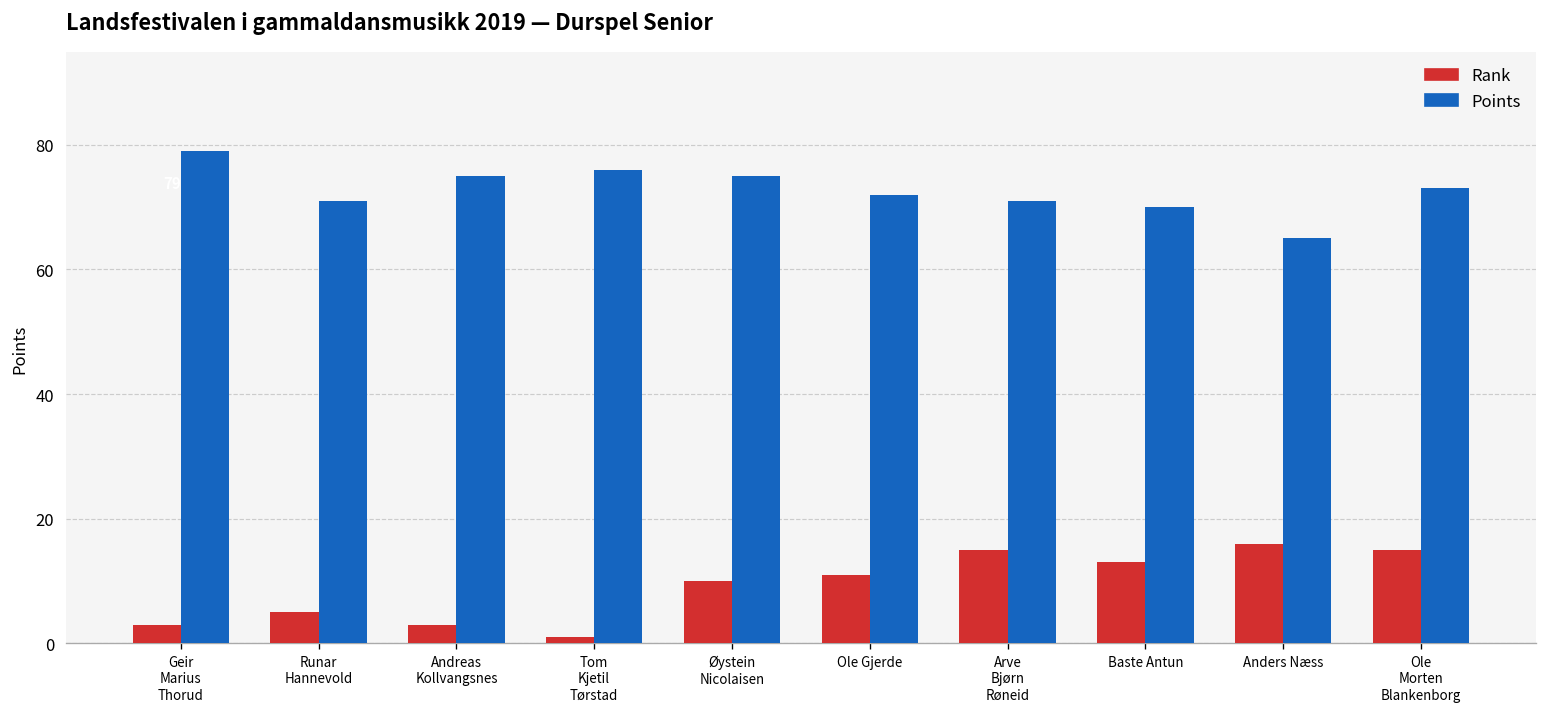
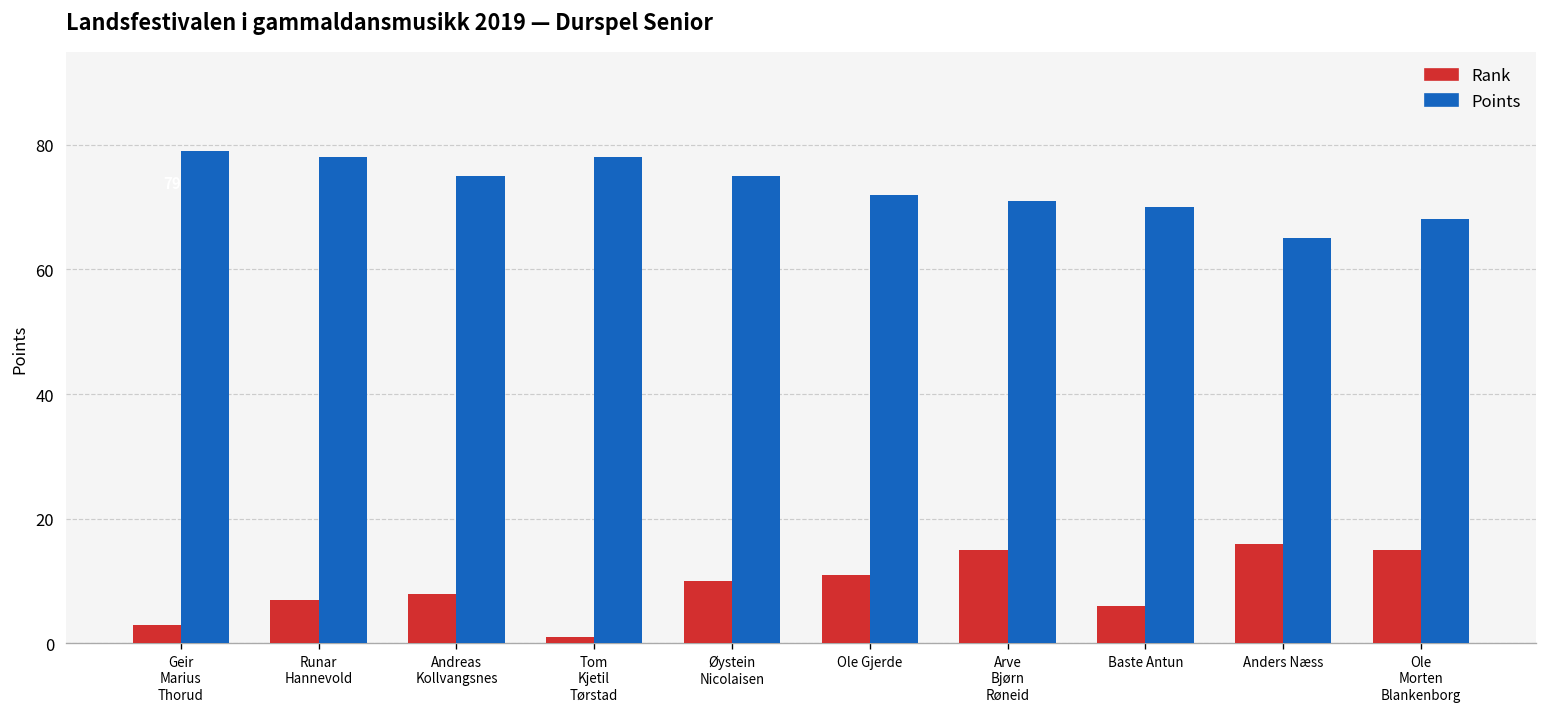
Rank, Runar Hannevold: 5 -> 7
Points, Runar Hannevold: 71 -> 78
Rank, Andreas Kollvangsnes: 3 -> 8
Points, Tom Kjetil Tørstad: 76 -> 78
Rank, Baste Antun: 13 -> 6
Points, Ole Morten Blankenborg: 73 -> 68
